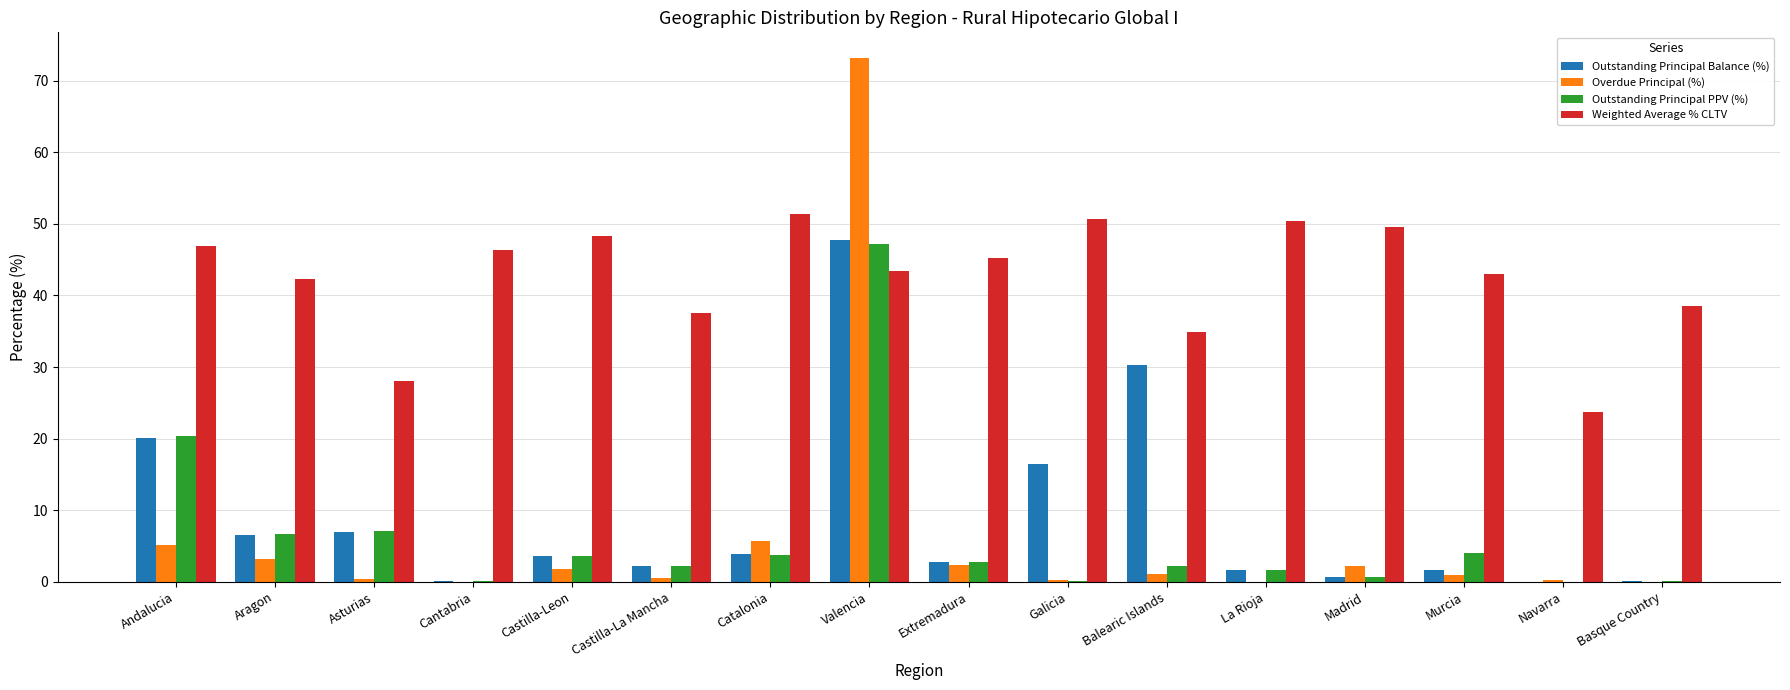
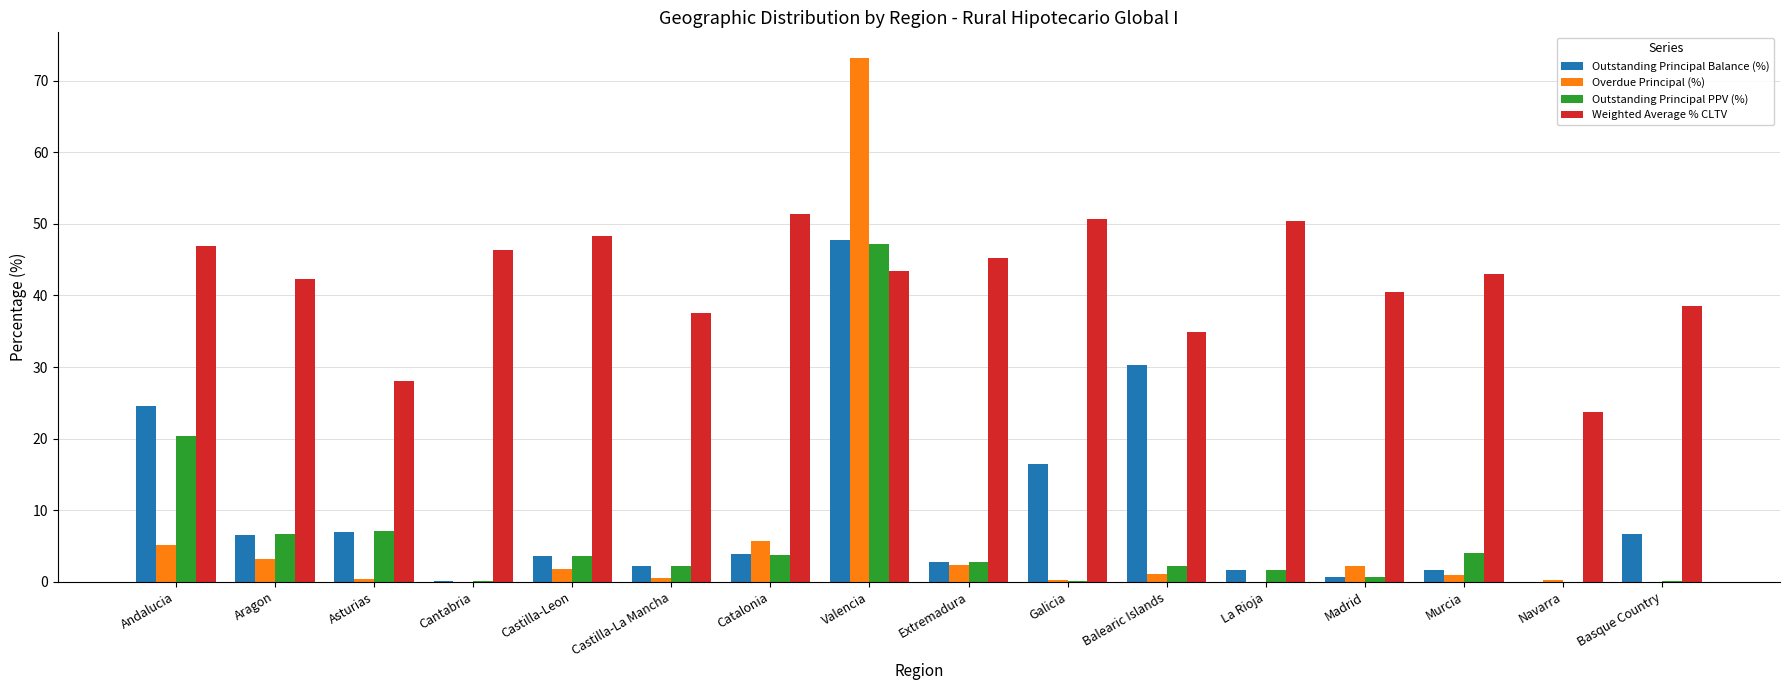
Outstanding Principal Balance (%), Andalucia: 20 -> 25
Weighted Average % CLTV, Madrid: 50 -> 41
Outstanding Principal Balance (%), Basque Country: 0 -> 7
